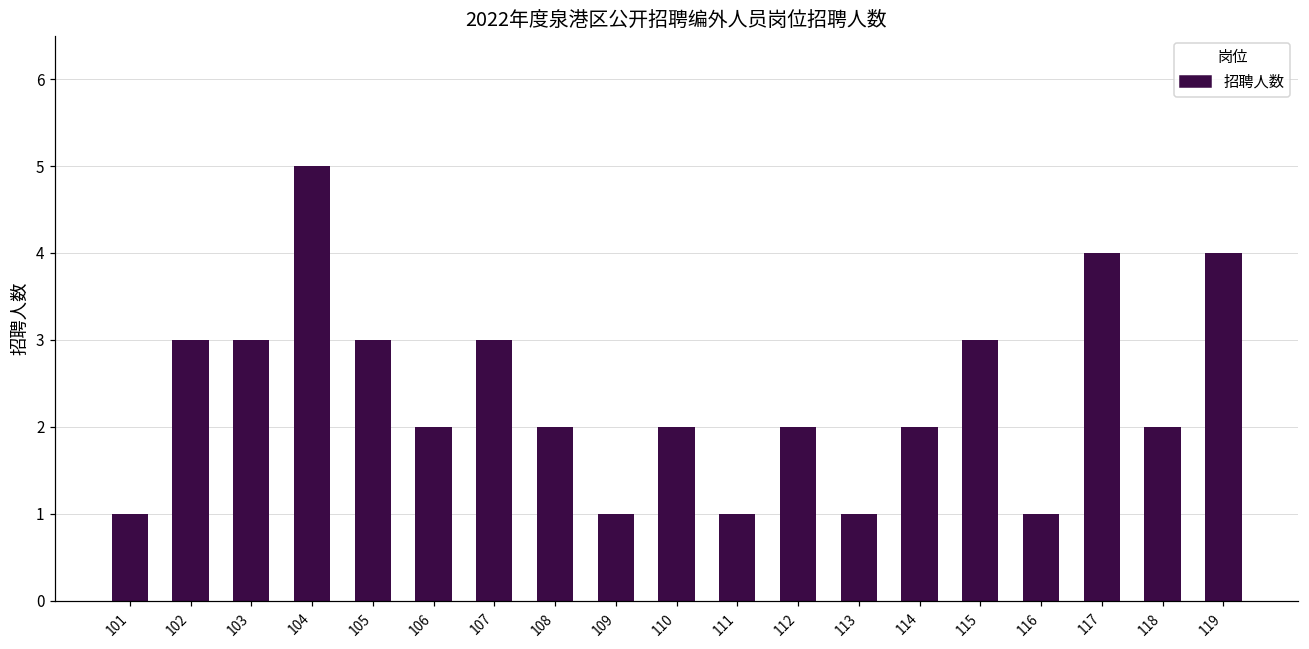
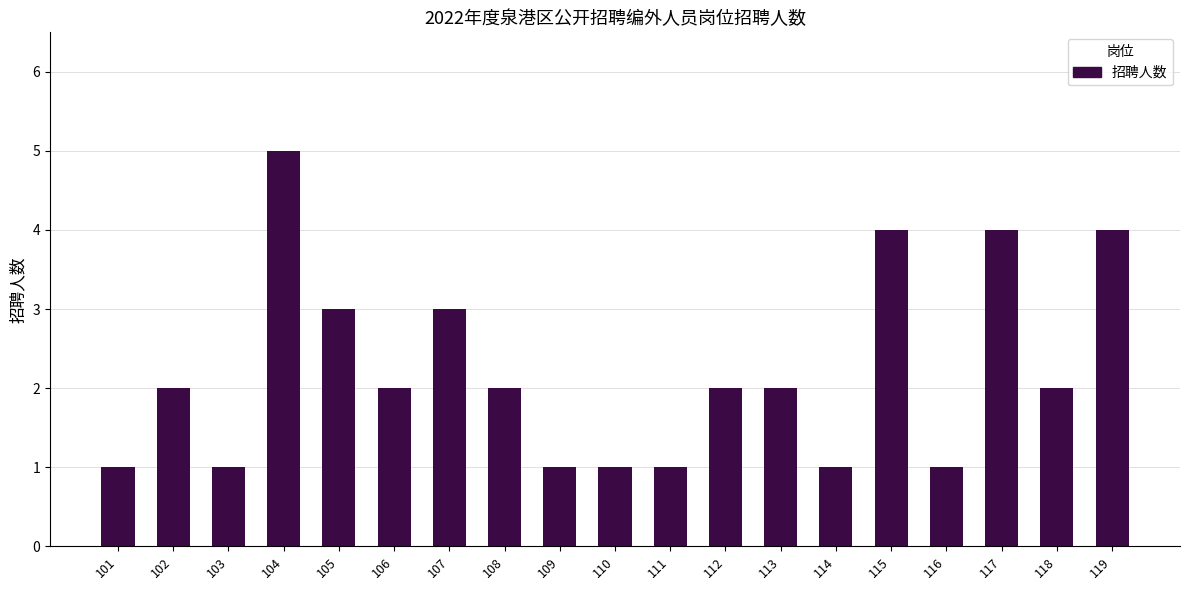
102: 3 -> 2
103: 3 -> 1
110: 2 -> 1
113: 1 -> 2
114: 2 -> 1
115: 3 -> 4
